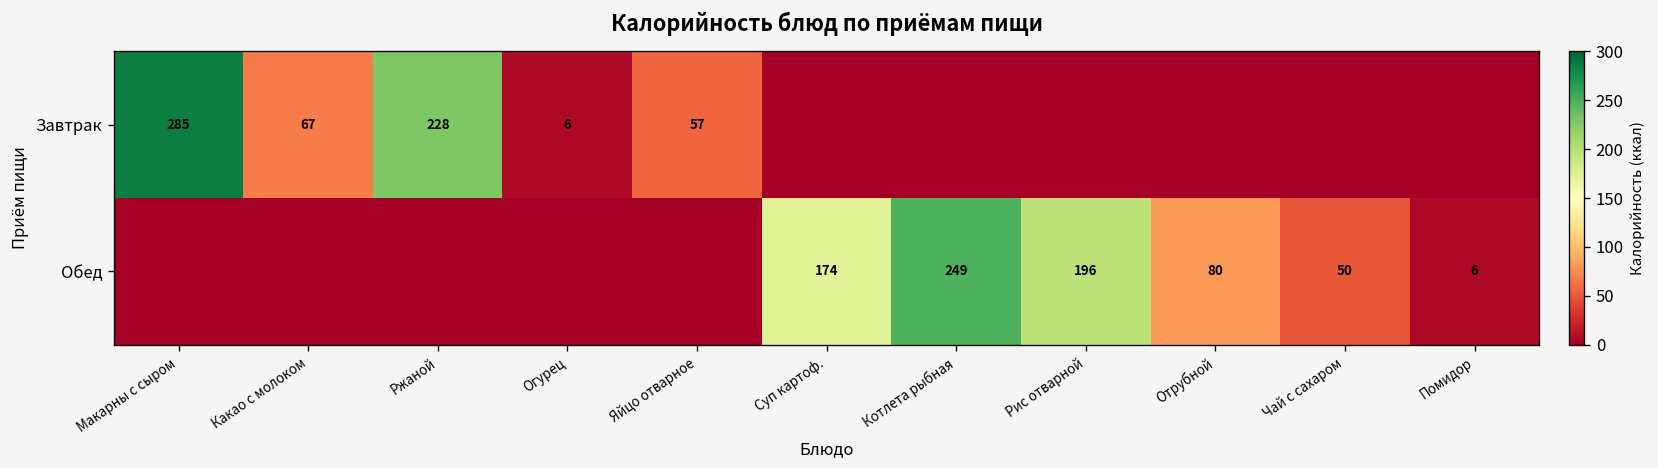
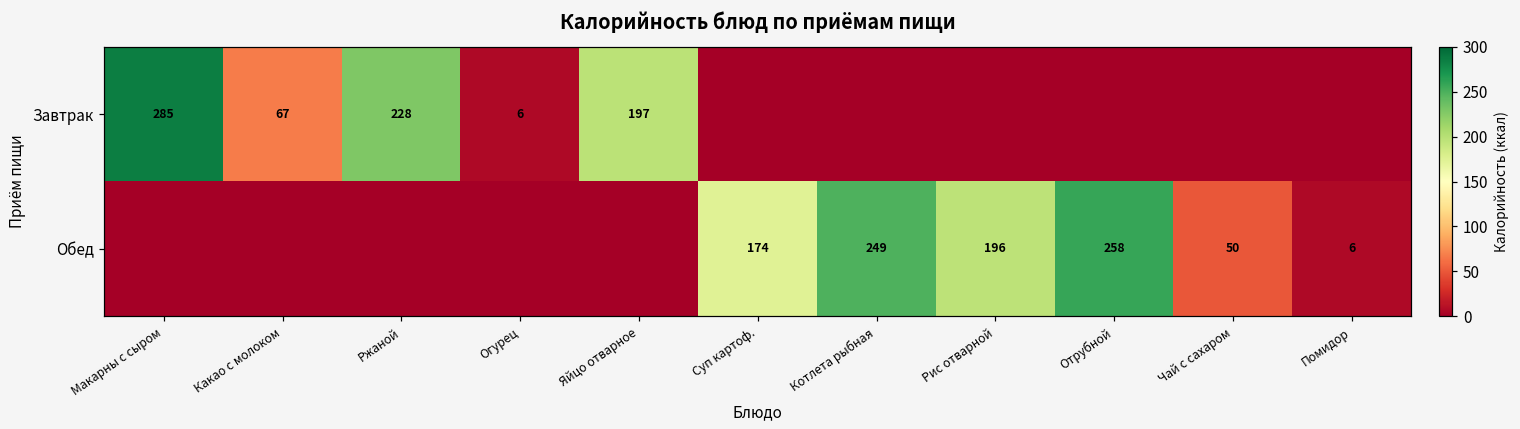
Завтрак, Яйцо отварное: 57 -> 197
Обед, Отрубной: 80 -> 258
